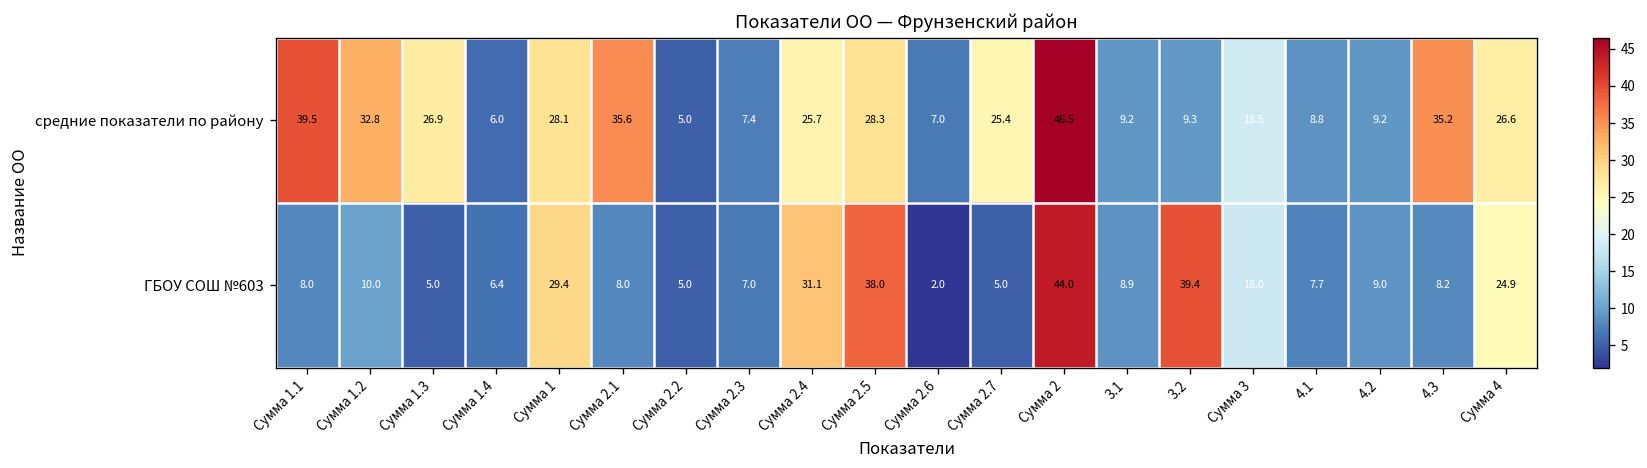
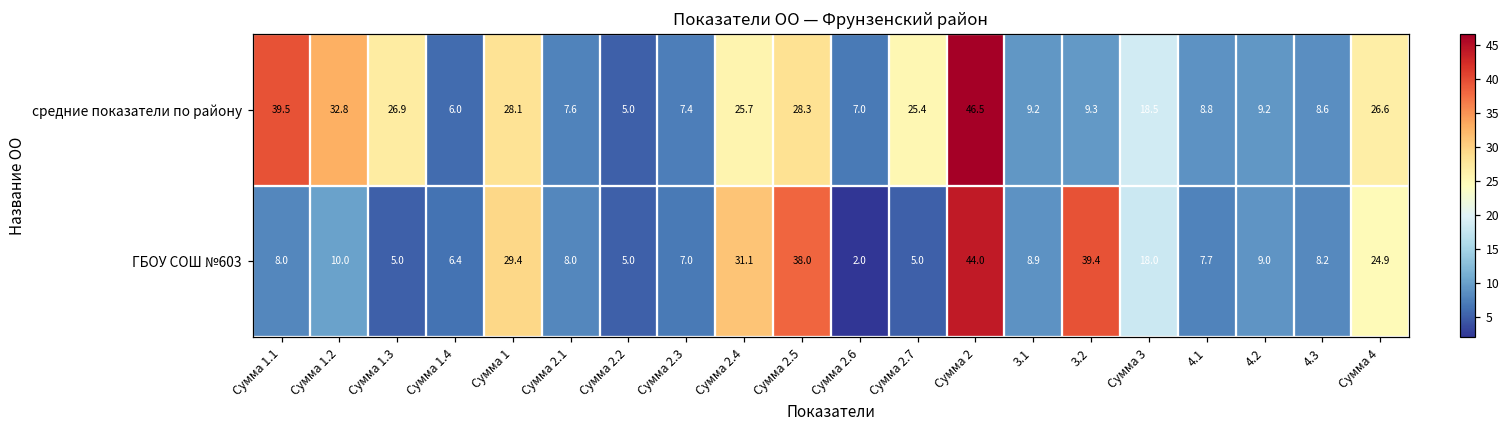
средние показатели по району, Сумма 2.1: 35.6 -> 7.6
средние показатели по району, 4.3: 35.2 -> 8.6
